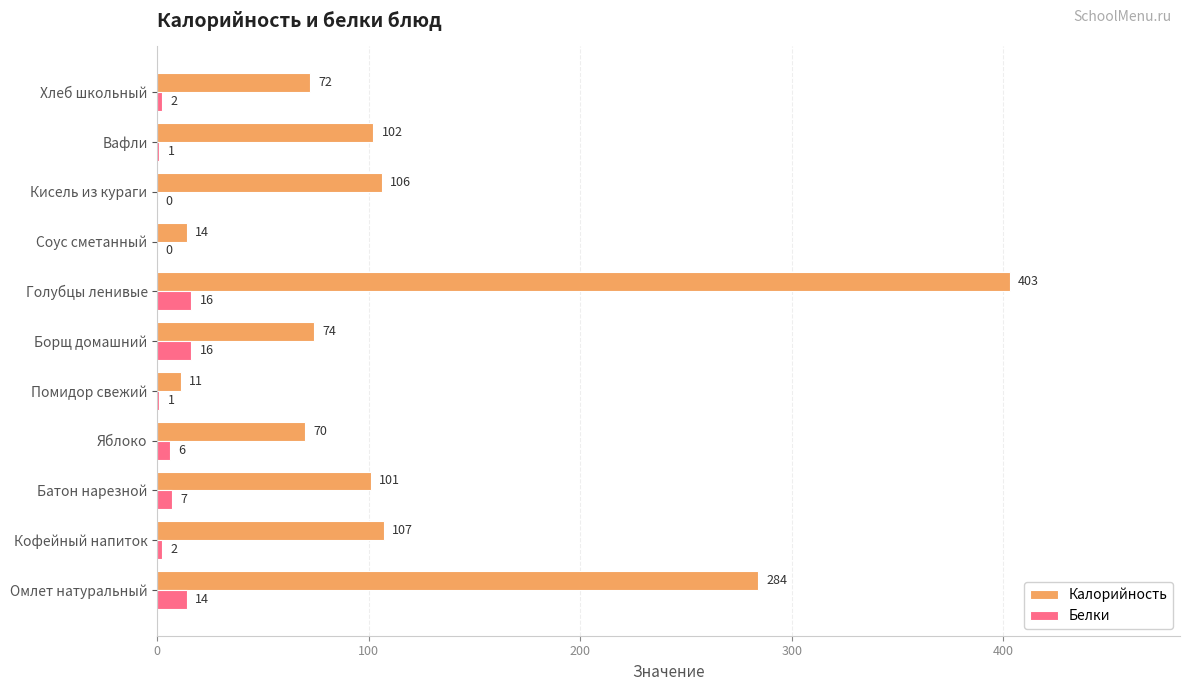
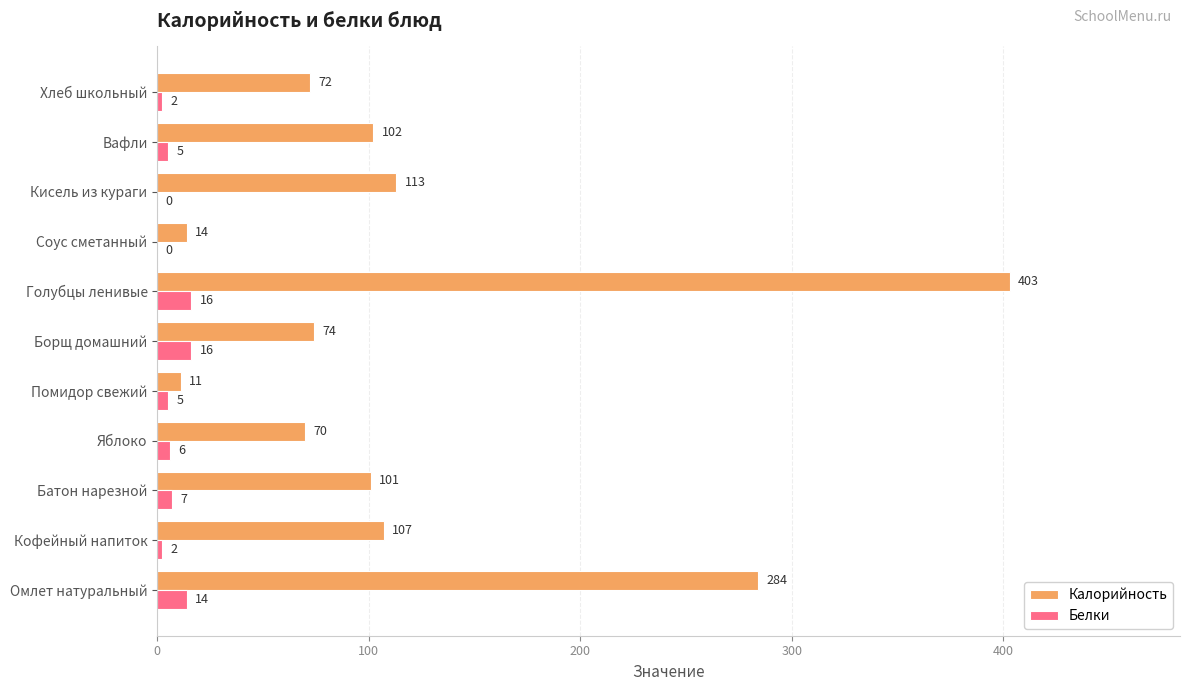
Белки, Вафли: 1 -> 5
Калорийность, Кисель из кураги: 106 -> 113
Белки, Помидор свежий: 1 -> 5
